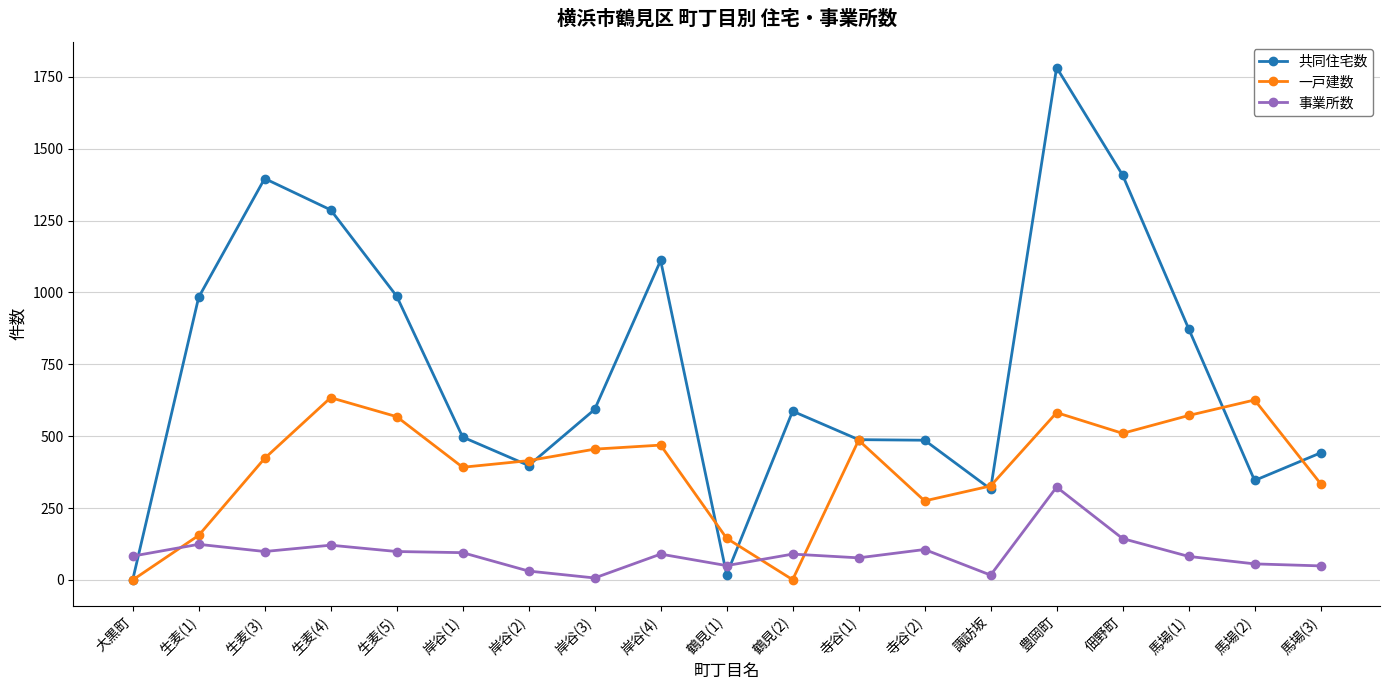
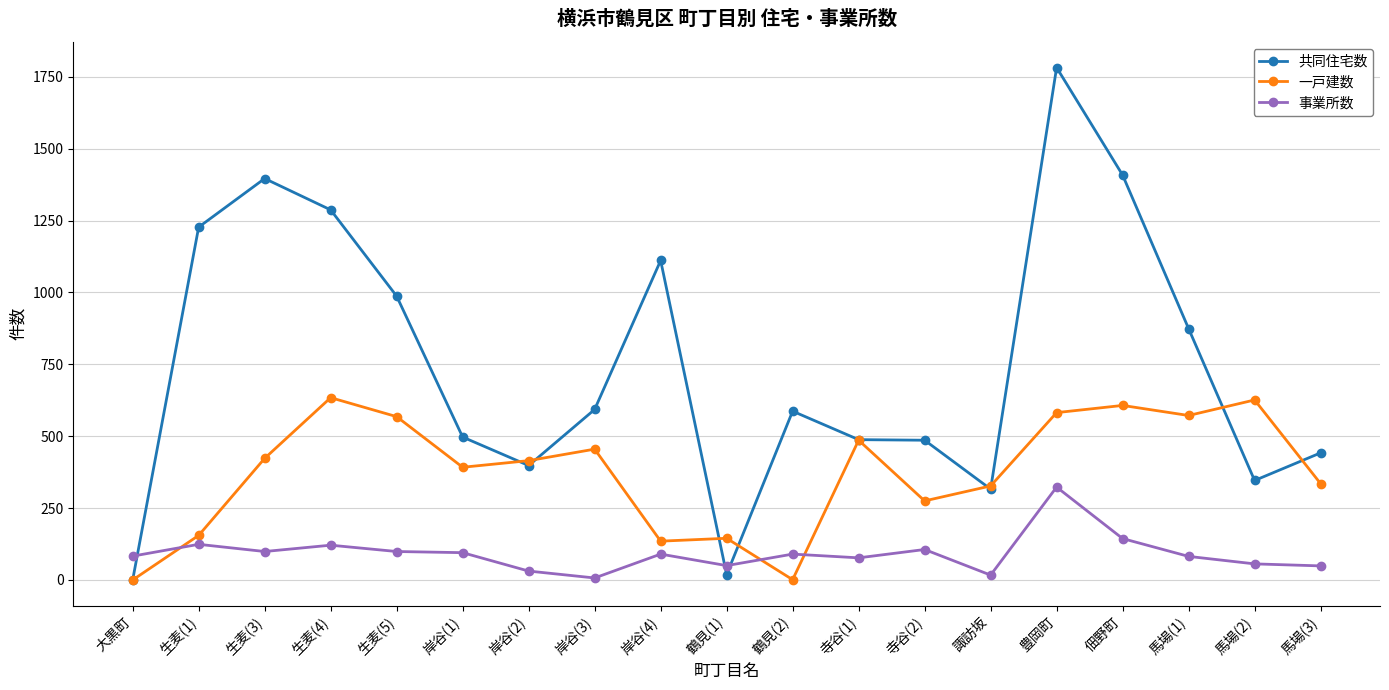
共同住宅数, 生麦(1): 980 -> 1230
一戸建数, 岸谷(4): 470 -> 140
一戸建数, 佃野町: 510 -> 610
